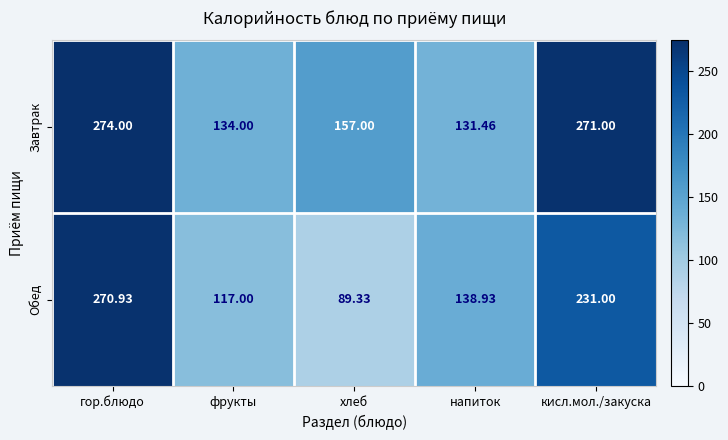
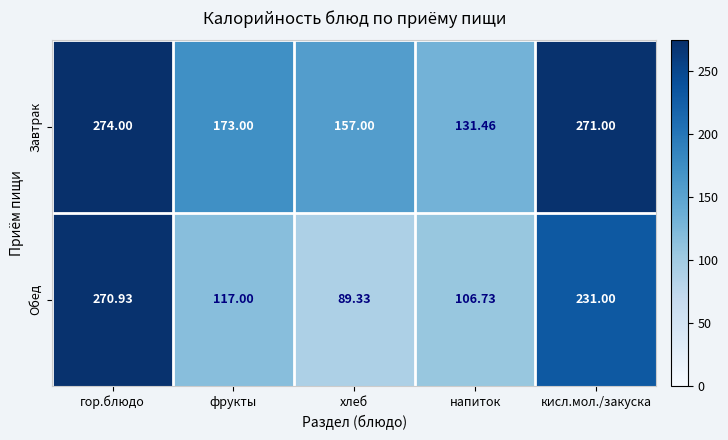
Завтрак, фрукты: 134.00 -> 173.00
Обед, напиток: 138.93 -> 106.73
